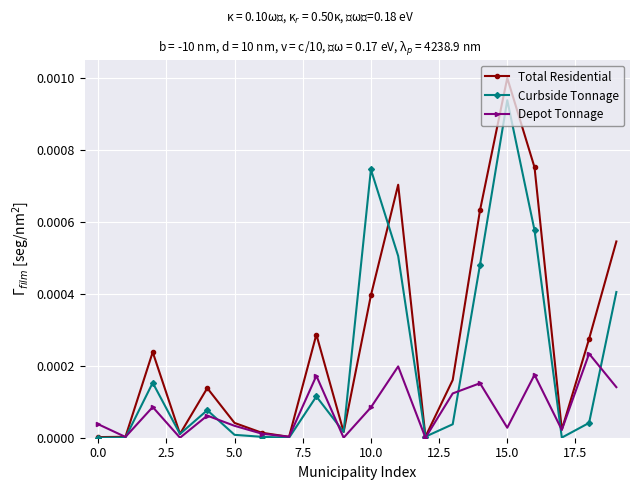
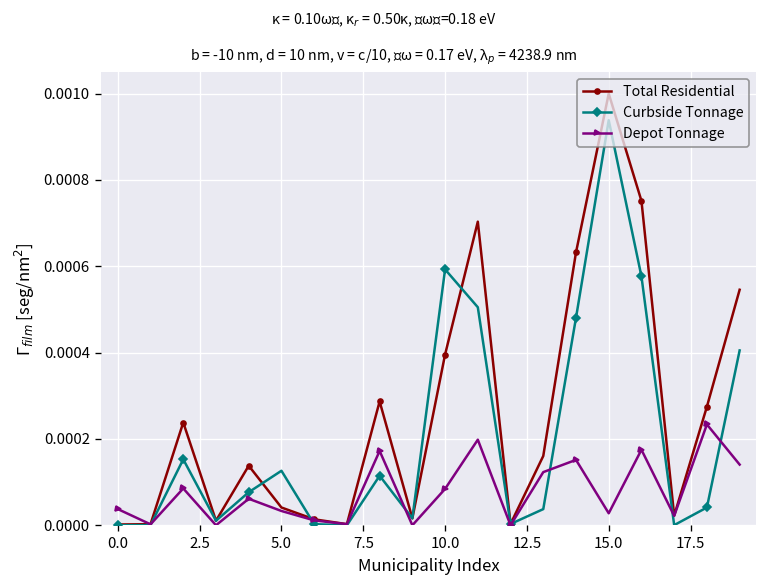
Curbside Tonnage, 5.0: 0.00001 -> 0.00013
Curbside Tonnage, 10.0: 0.00075 -> 0.00059
